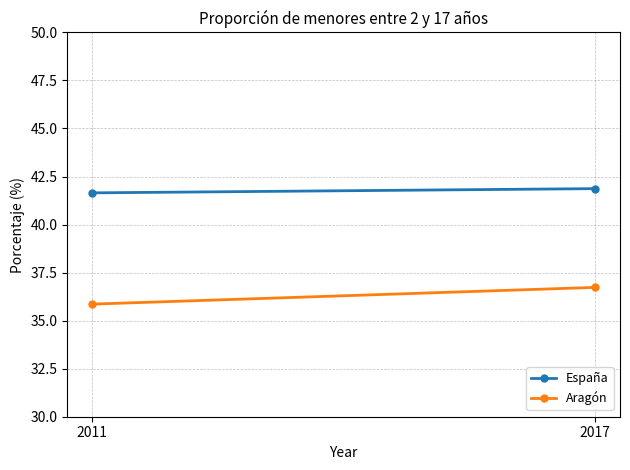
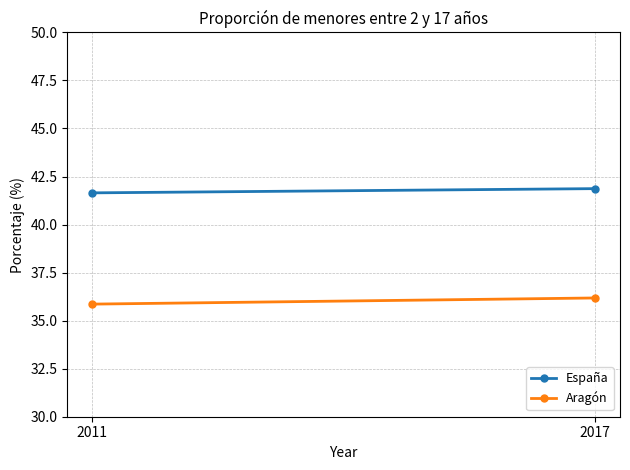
Aragón, 2017: 36.7 -> 36.2
